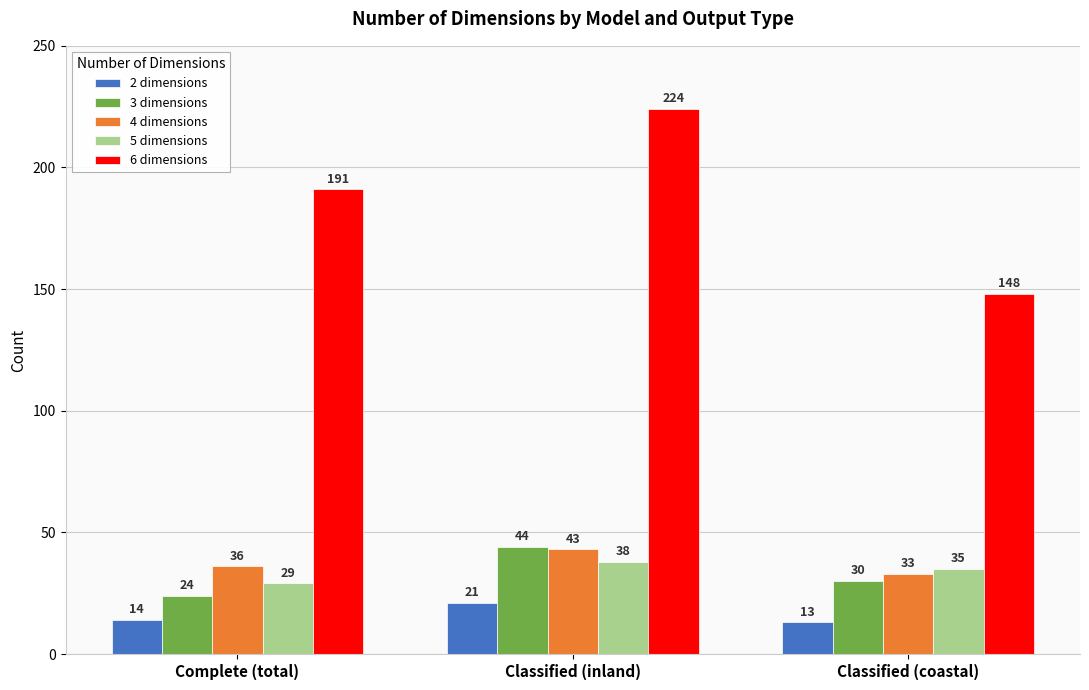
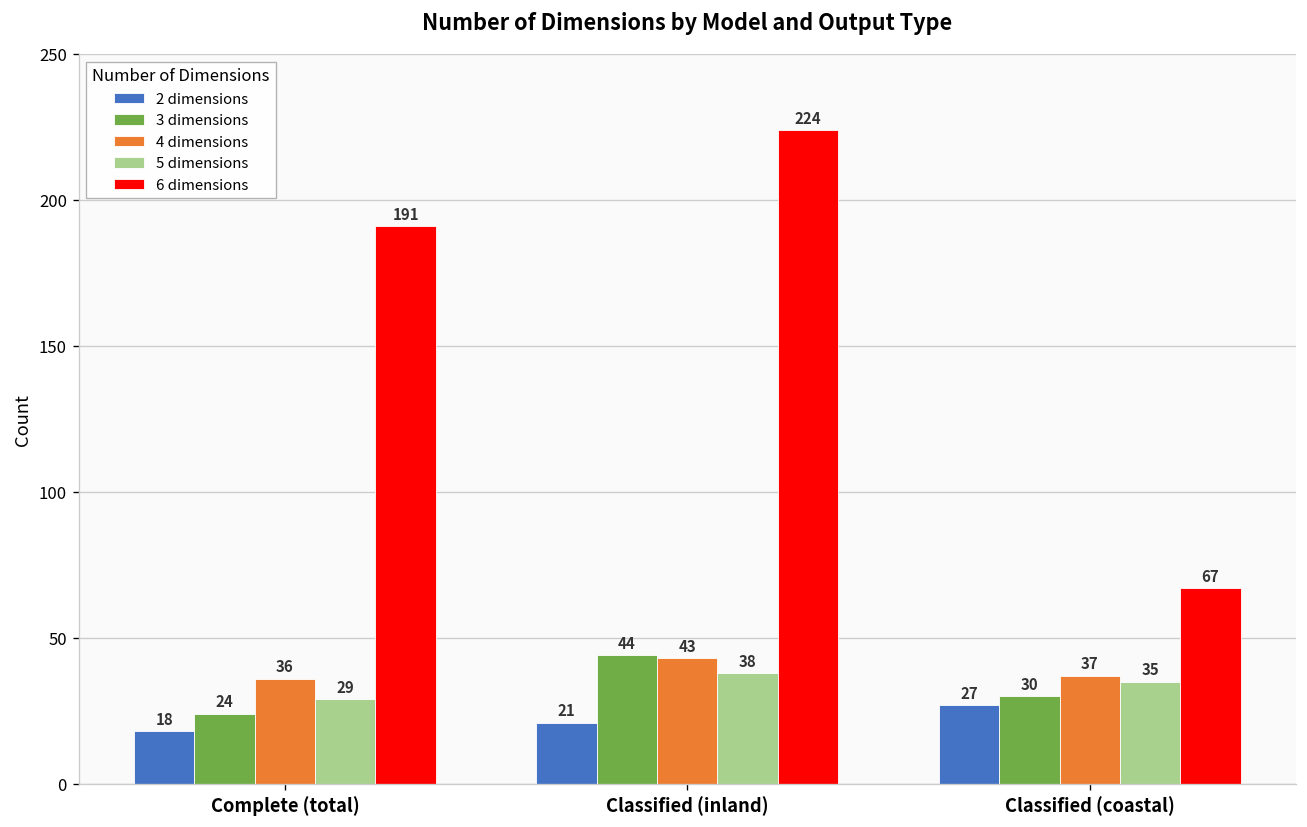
2 dimensions, Complete (total): 14 -> 18
2 dimensions, Classified (coastal): 13 -> 27
4 dimensions, Classified (coastal): 33 -> 37
6 dimensions, Classified (coastal): 148 -> 67
